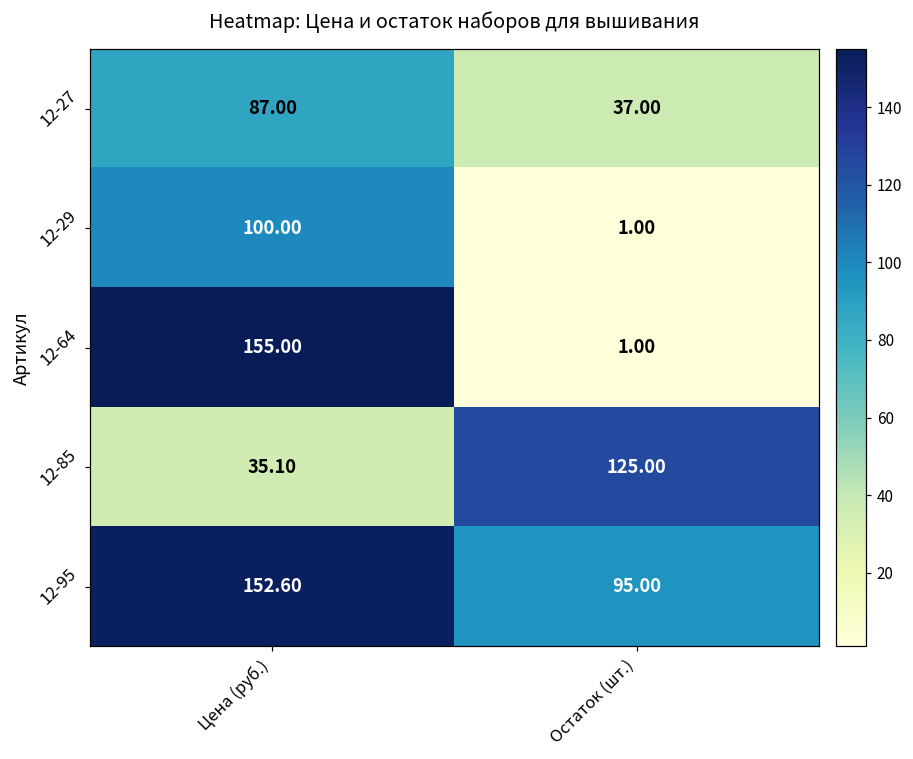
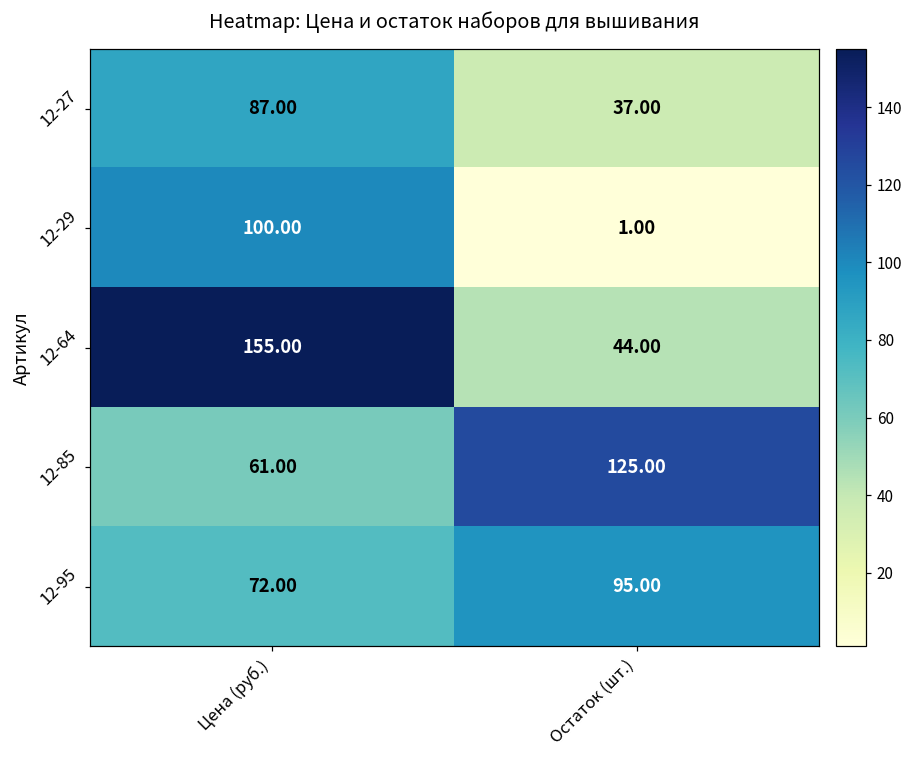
12-64, Остаток (шт.): 1.00 -> 44.00
12-85, Цена (руб.): 35.10 -> 61.00
12-95, Цена (руб.): 152.60 -> 72.00
